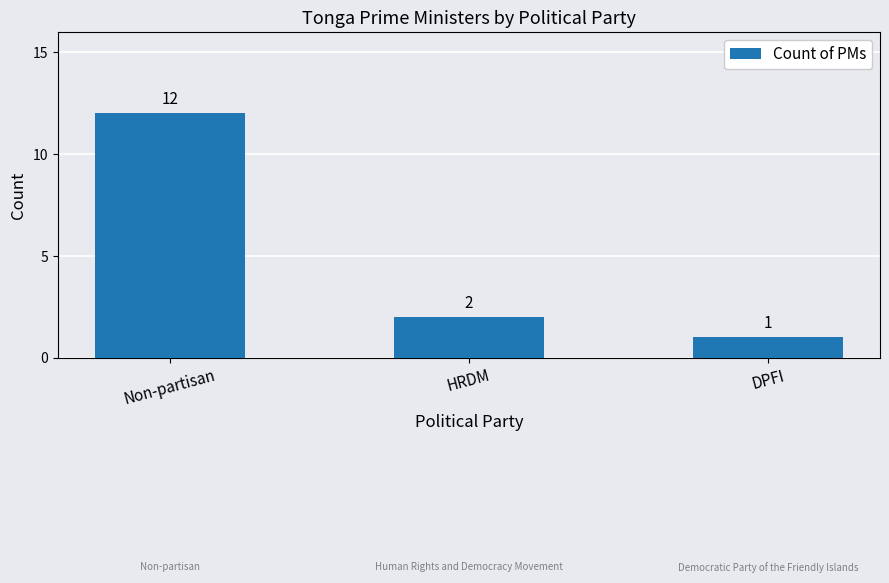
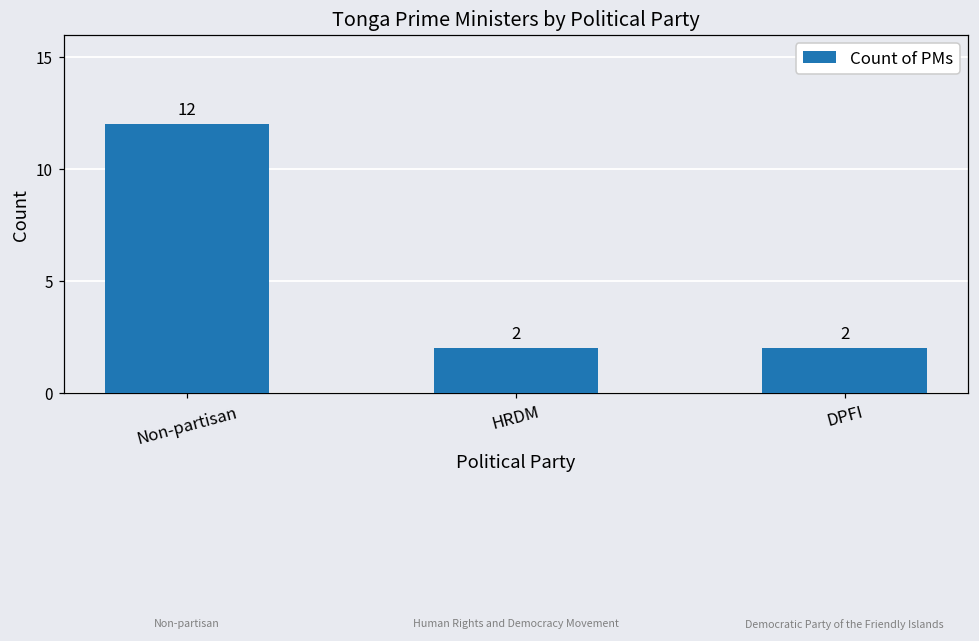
DPFI: 1 -> 2
